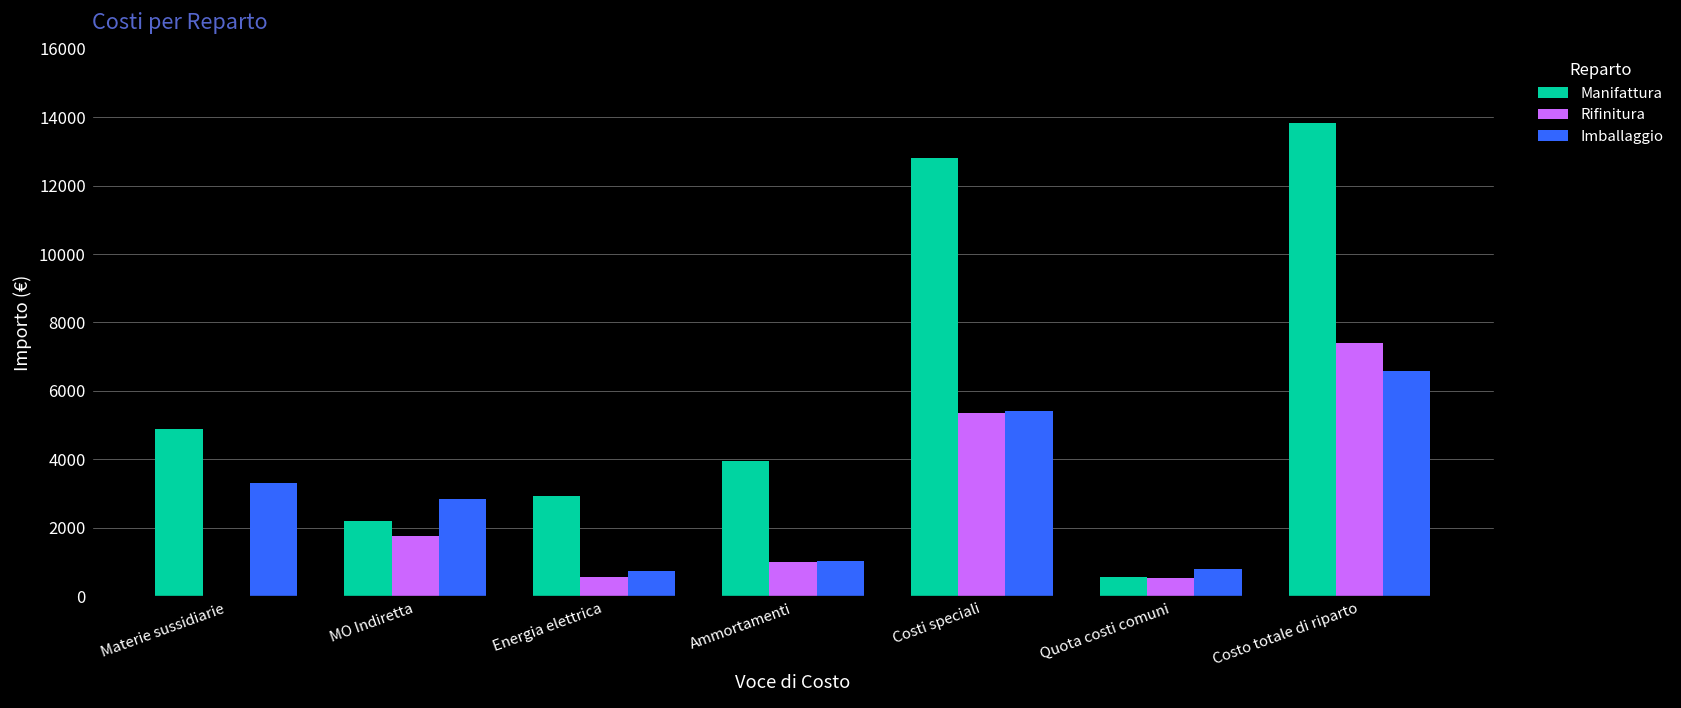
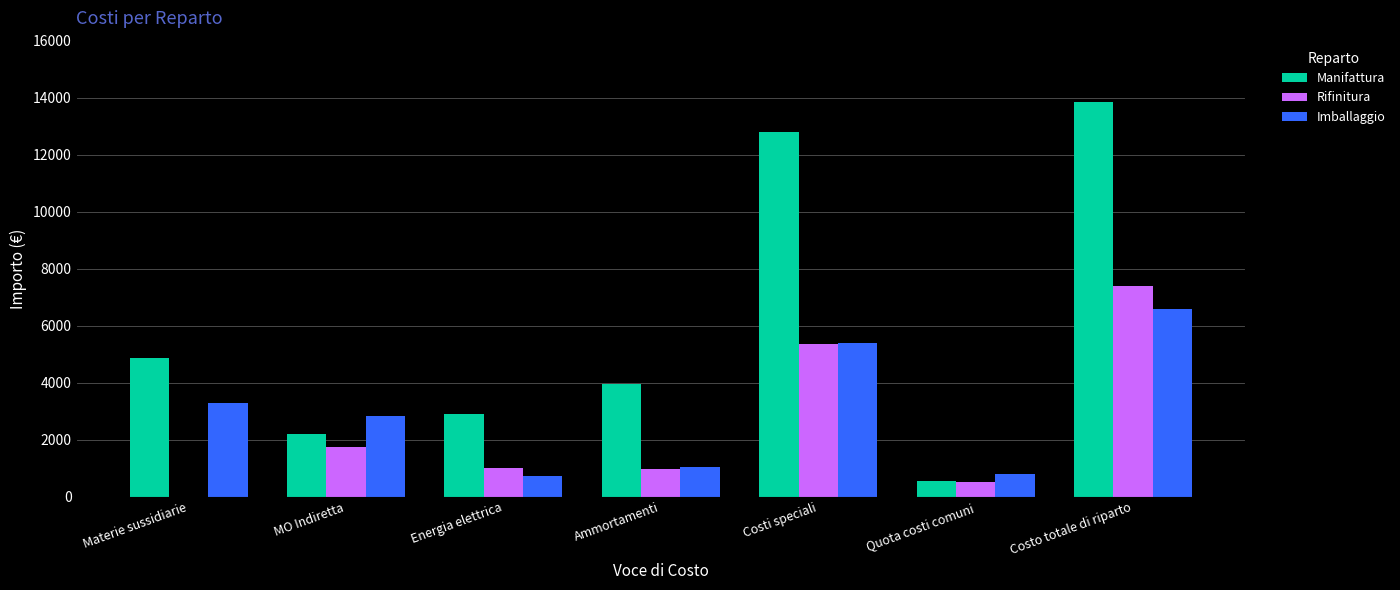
Rifinitura, Energia elettrica: 500 -> 1000
